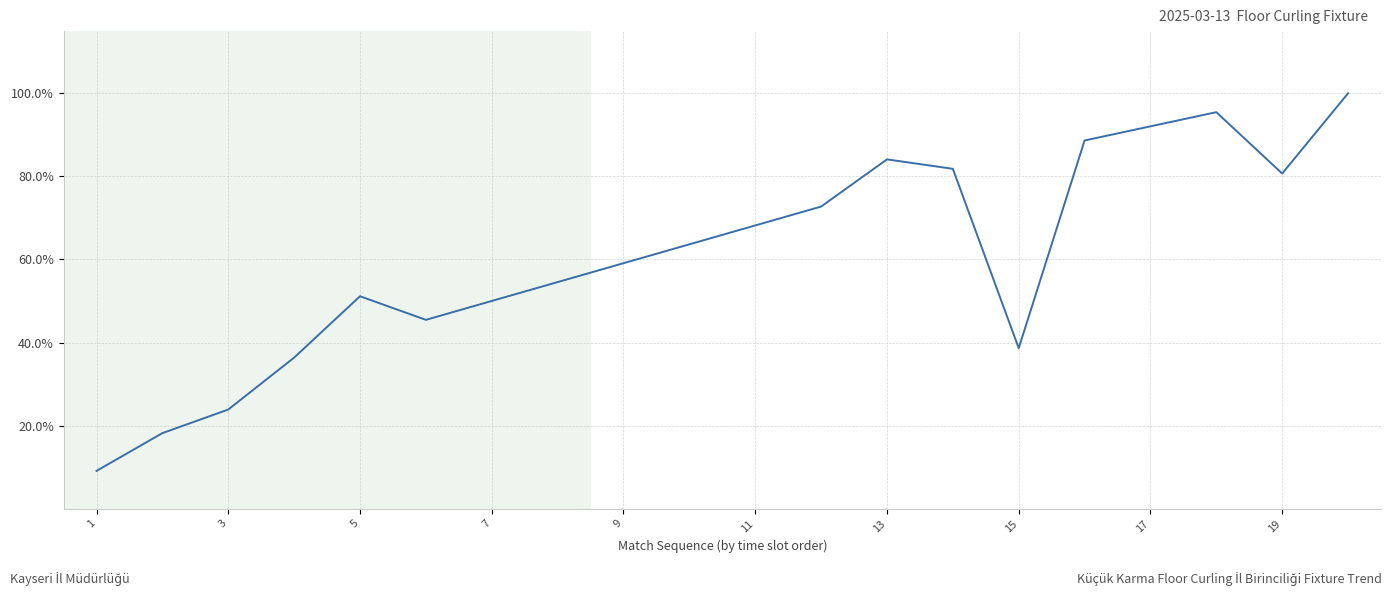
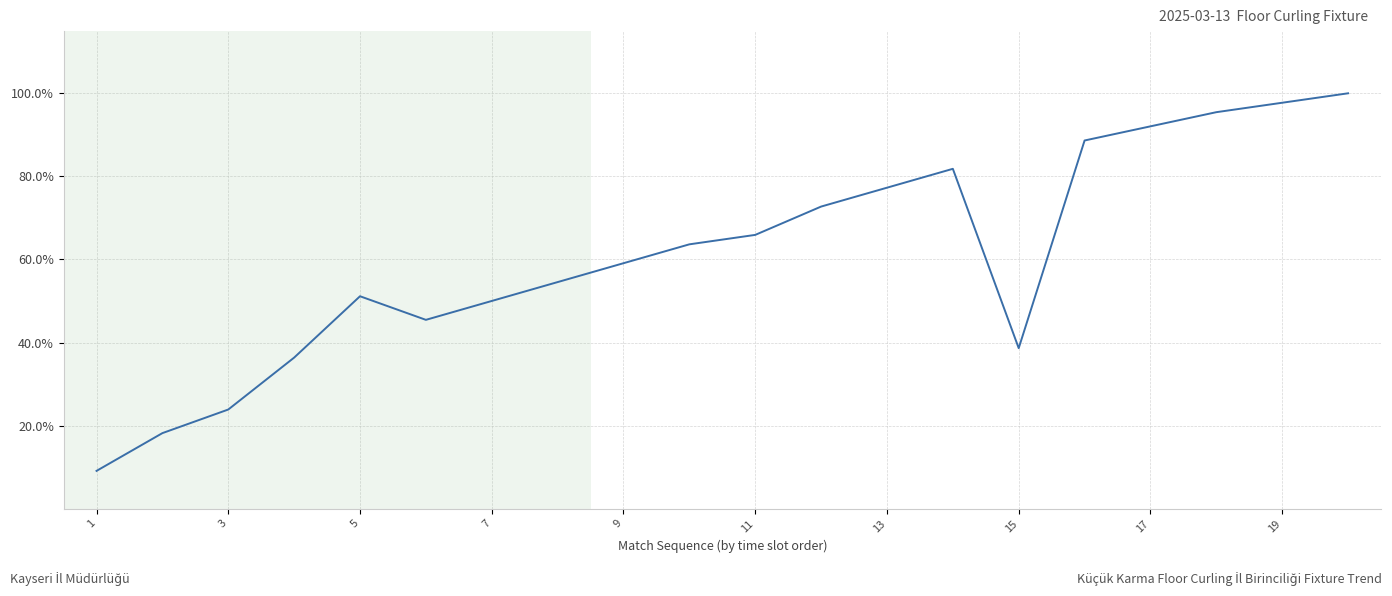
11: 68% -> 66%
13: 84% -> 77%
19: 81% -> 98%
